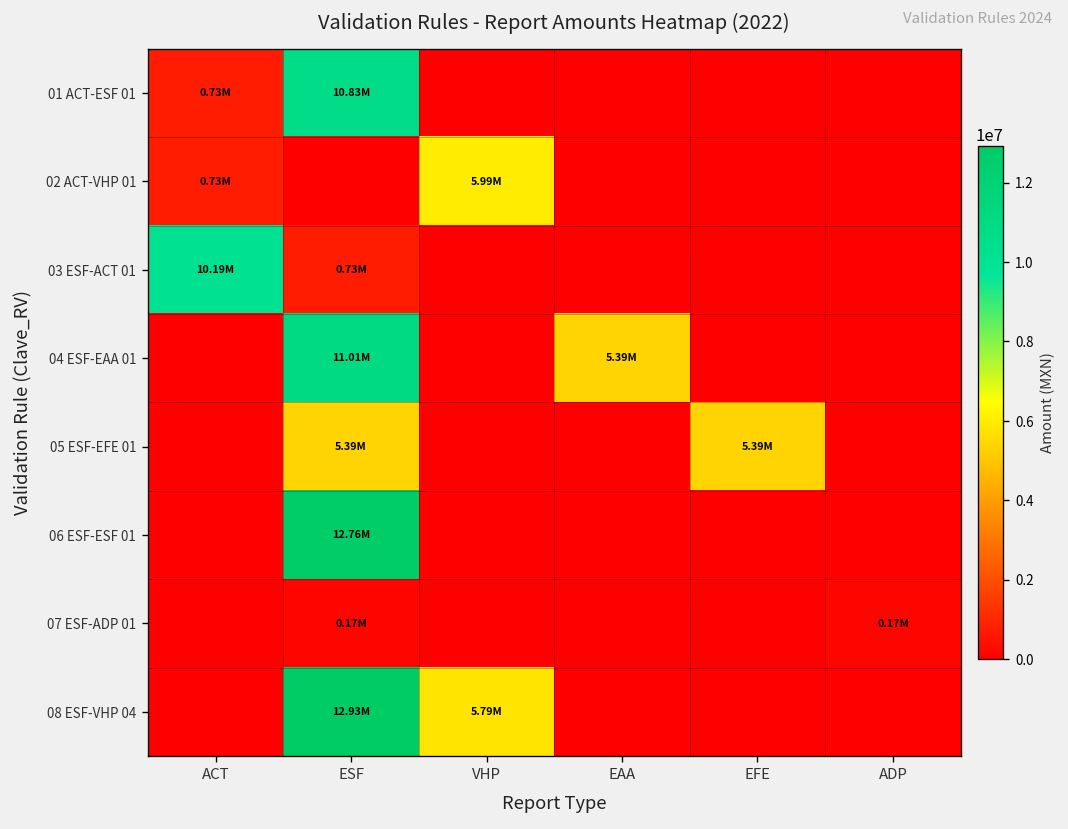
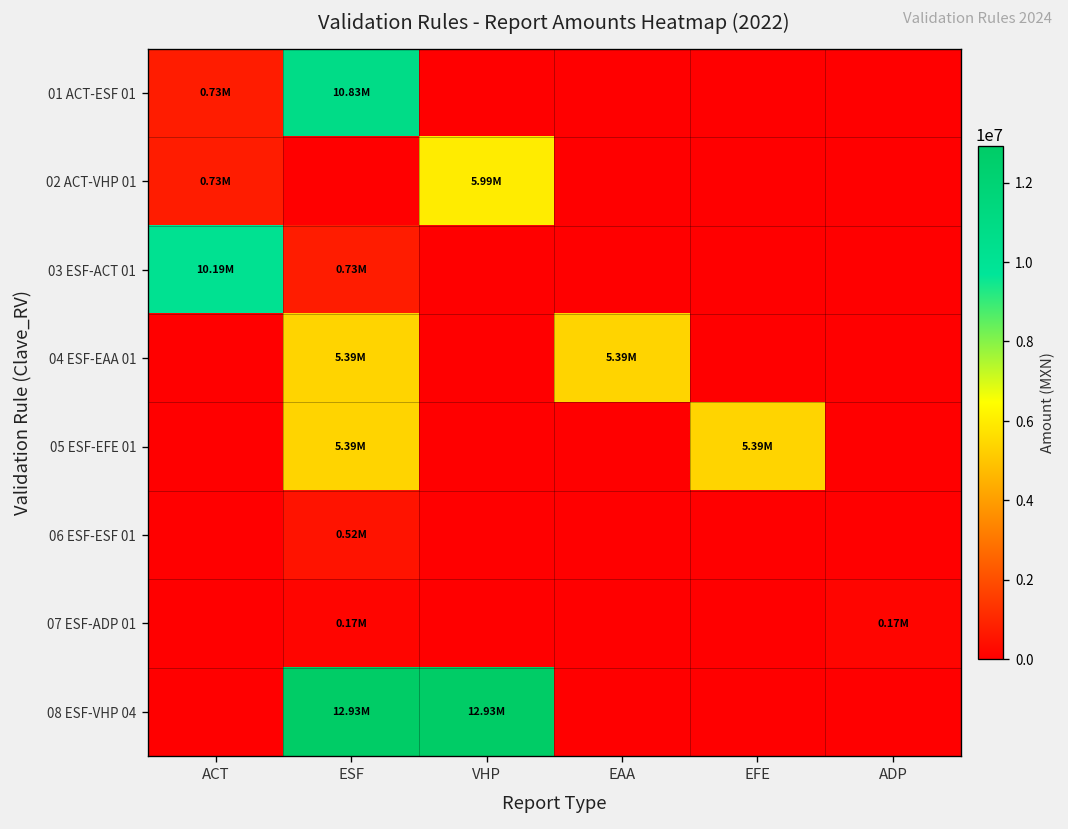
04 ESF-EAA 01, ESF: 11.01M -> 5.39M
06 ESF-ESF 01, ESF: 12.76M -> 0.52M
08 ESF-VHP 04, VHP: 5.79M -> 12.93M
